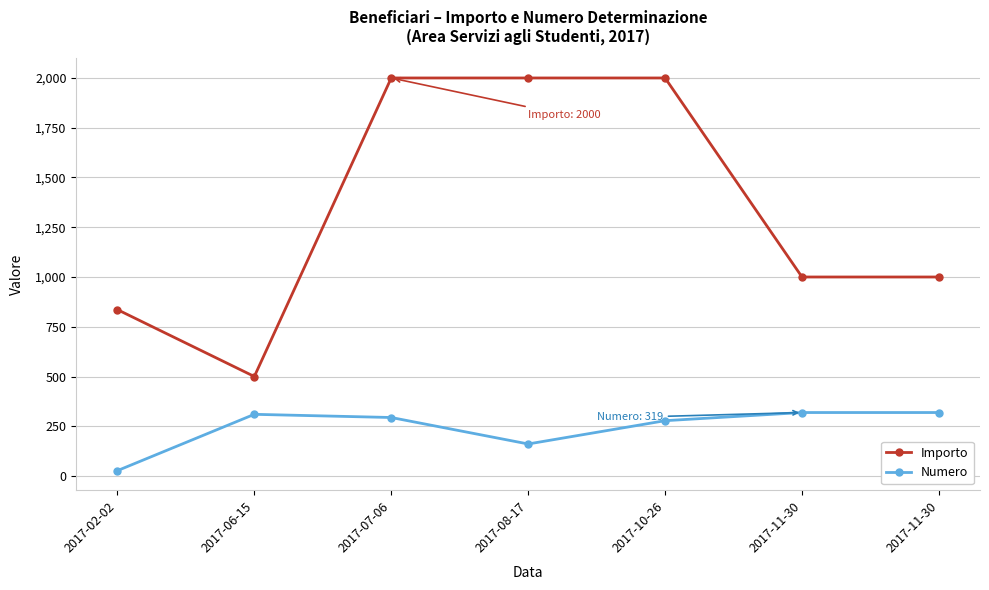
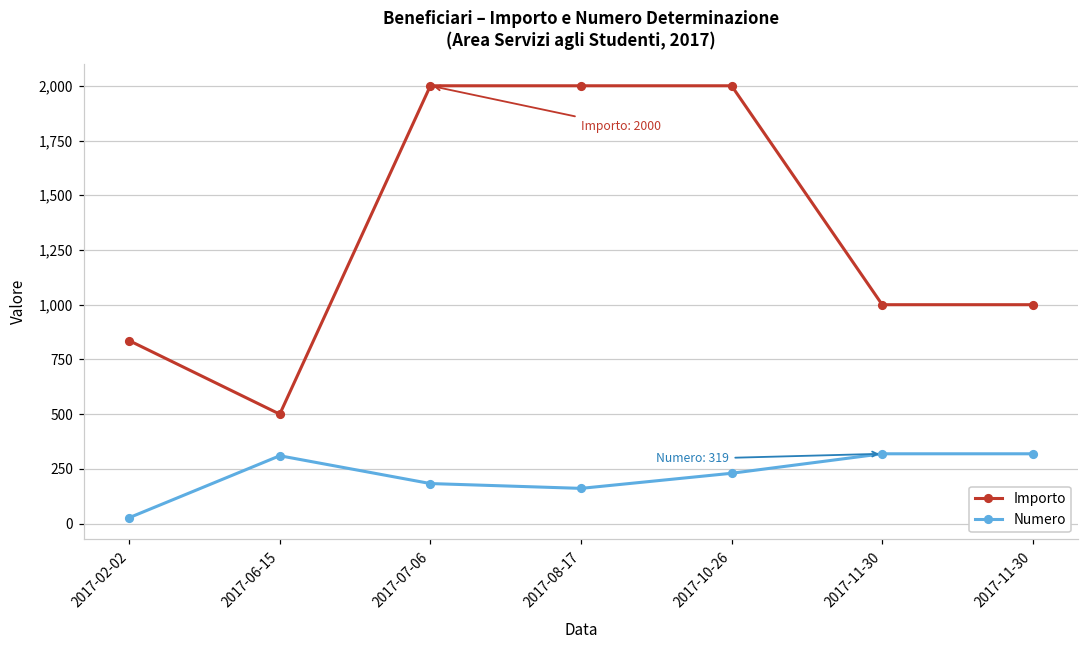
Numero, 2017-07-06: 290 -> 180
Numero, 2017-10-26: 280 -> 230
